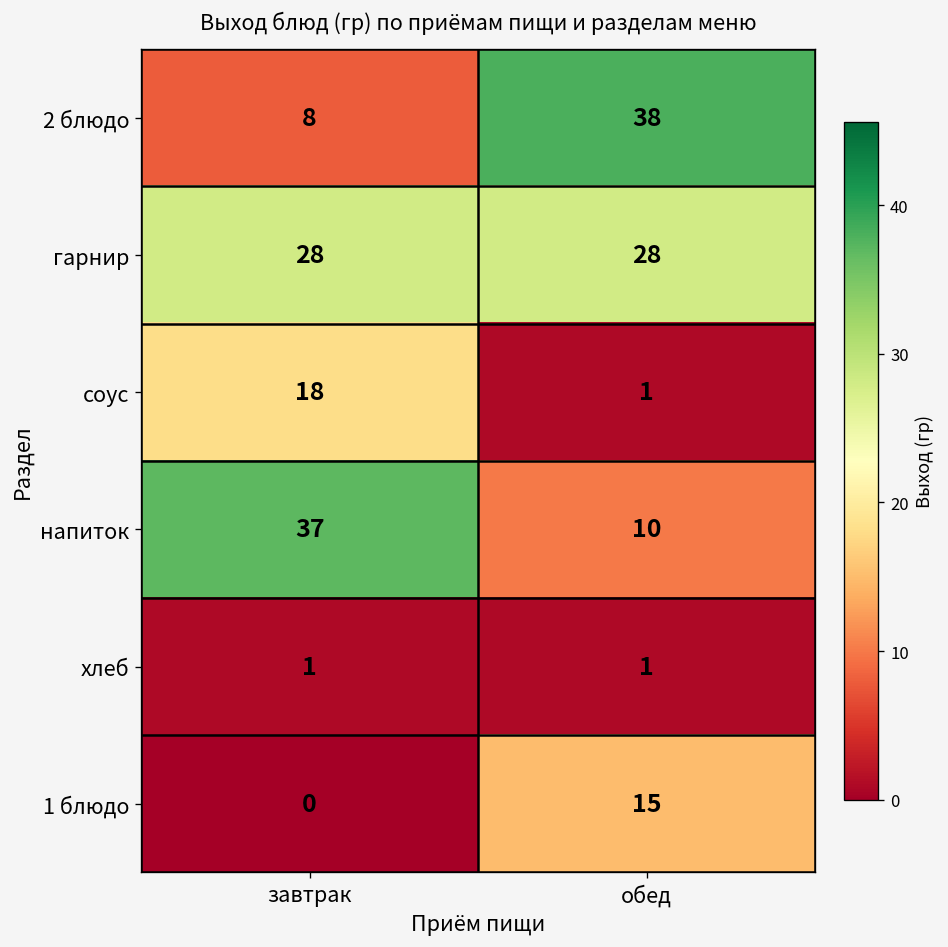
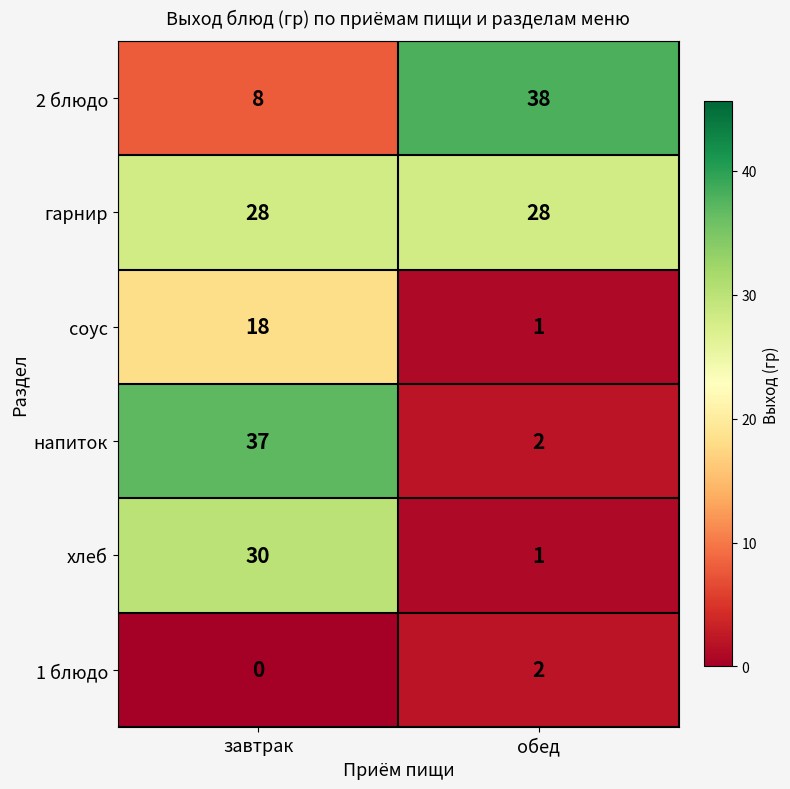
напиток, обед: 10 -> 2
хлеб, завтрак: 1 -> 30
1 блюдо, обед: 15 -> 2
